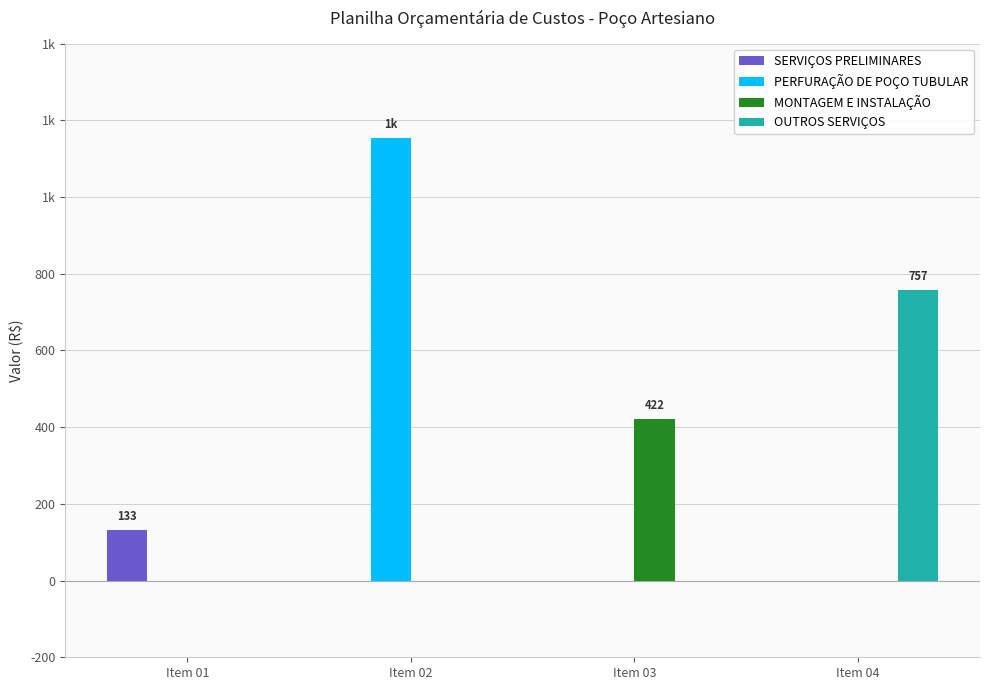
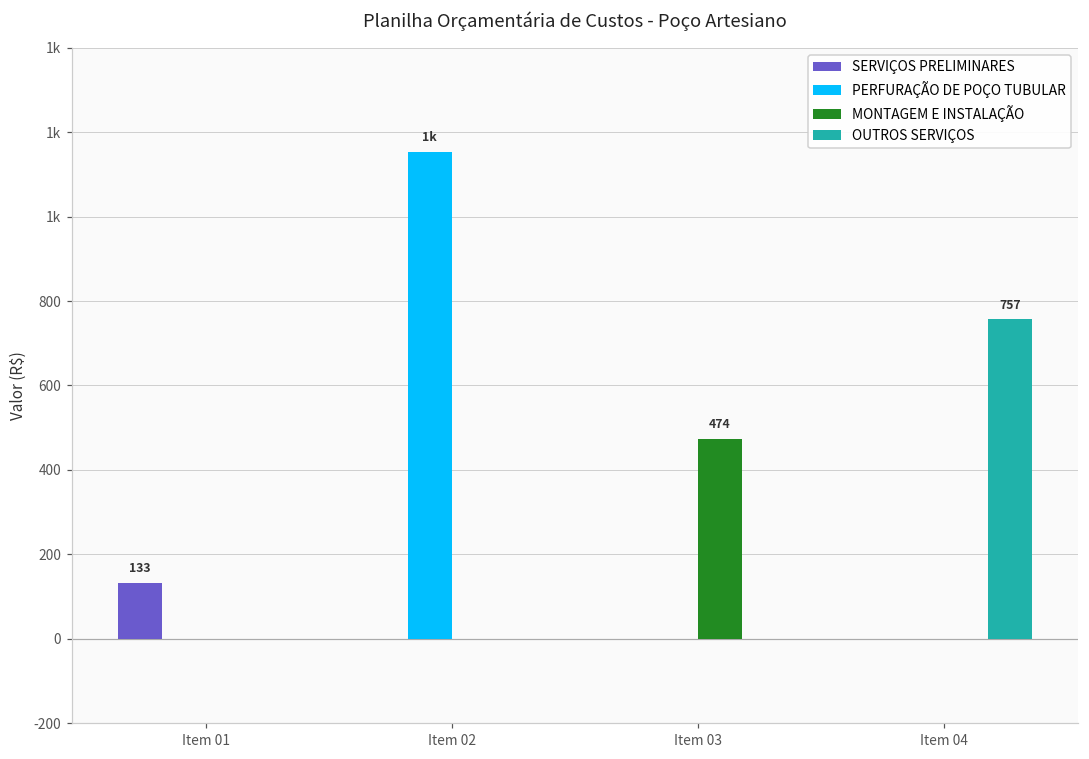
MONTAGEM E INSTALAÇÃO, Item 03: 422 -> 474
